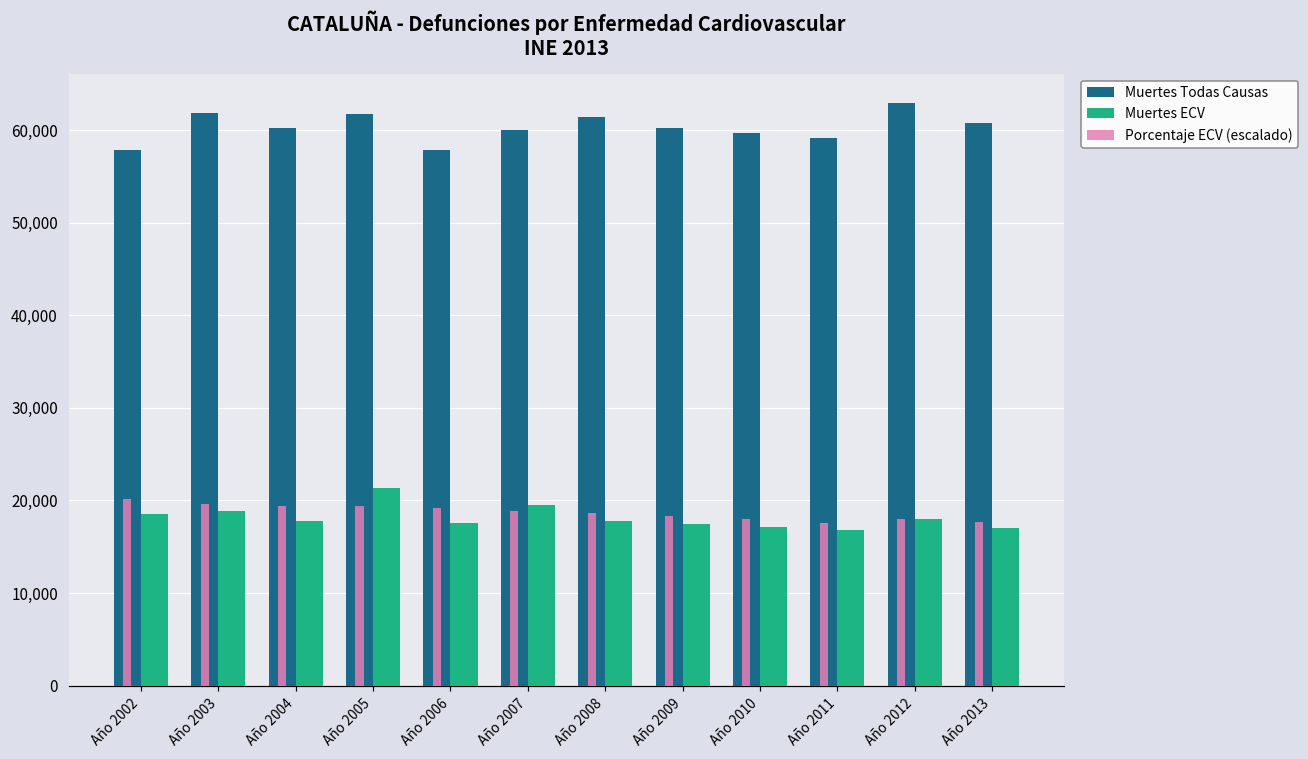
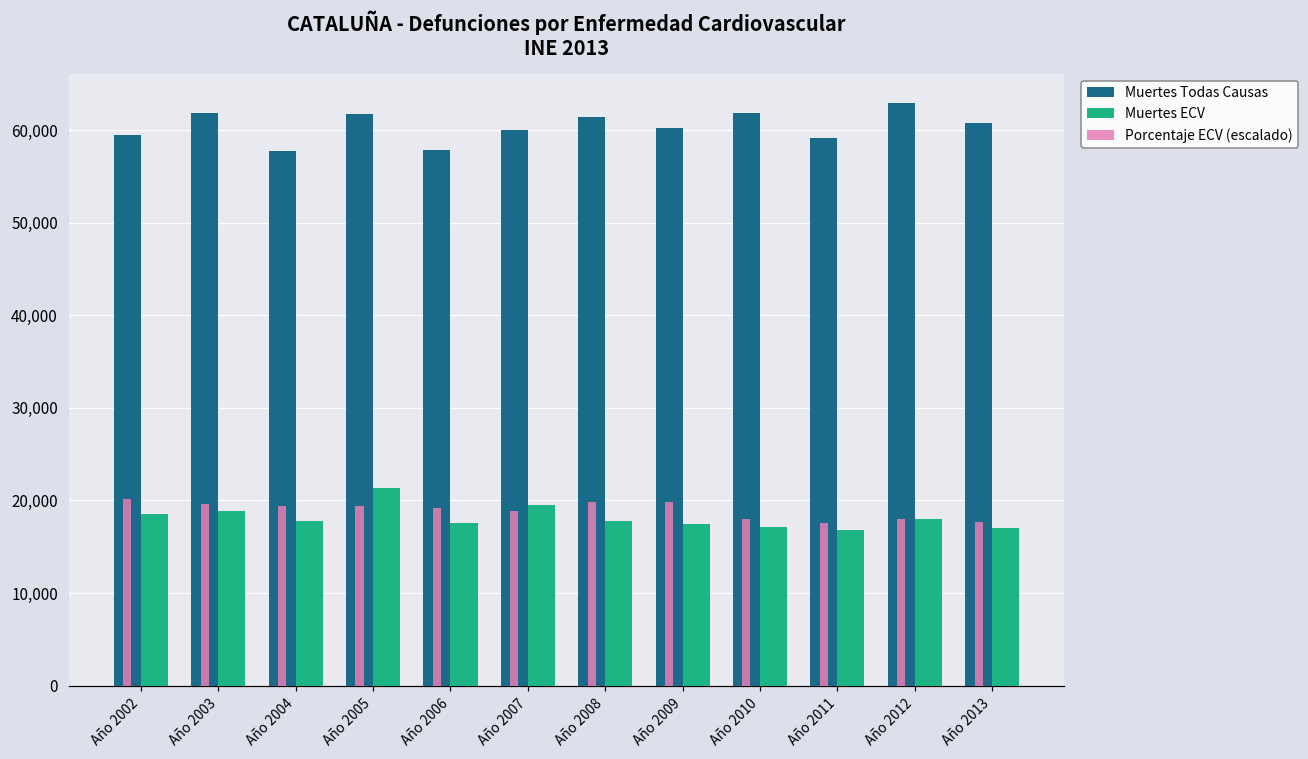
Muertes Todas Causas, Año 2002: 58,000 -> 59,000
Muertes Todas Causas, Año 2004: 60,000 -> 58,000
Porcentaje ECV (escalado), Año 2008: 19,000 -> 20,000
Porcentaje ECV (escalado), Año 2009: 18,000 -> 20,000
Muertes Todas Causas, Año 2010: 60,000 -> 62,000
